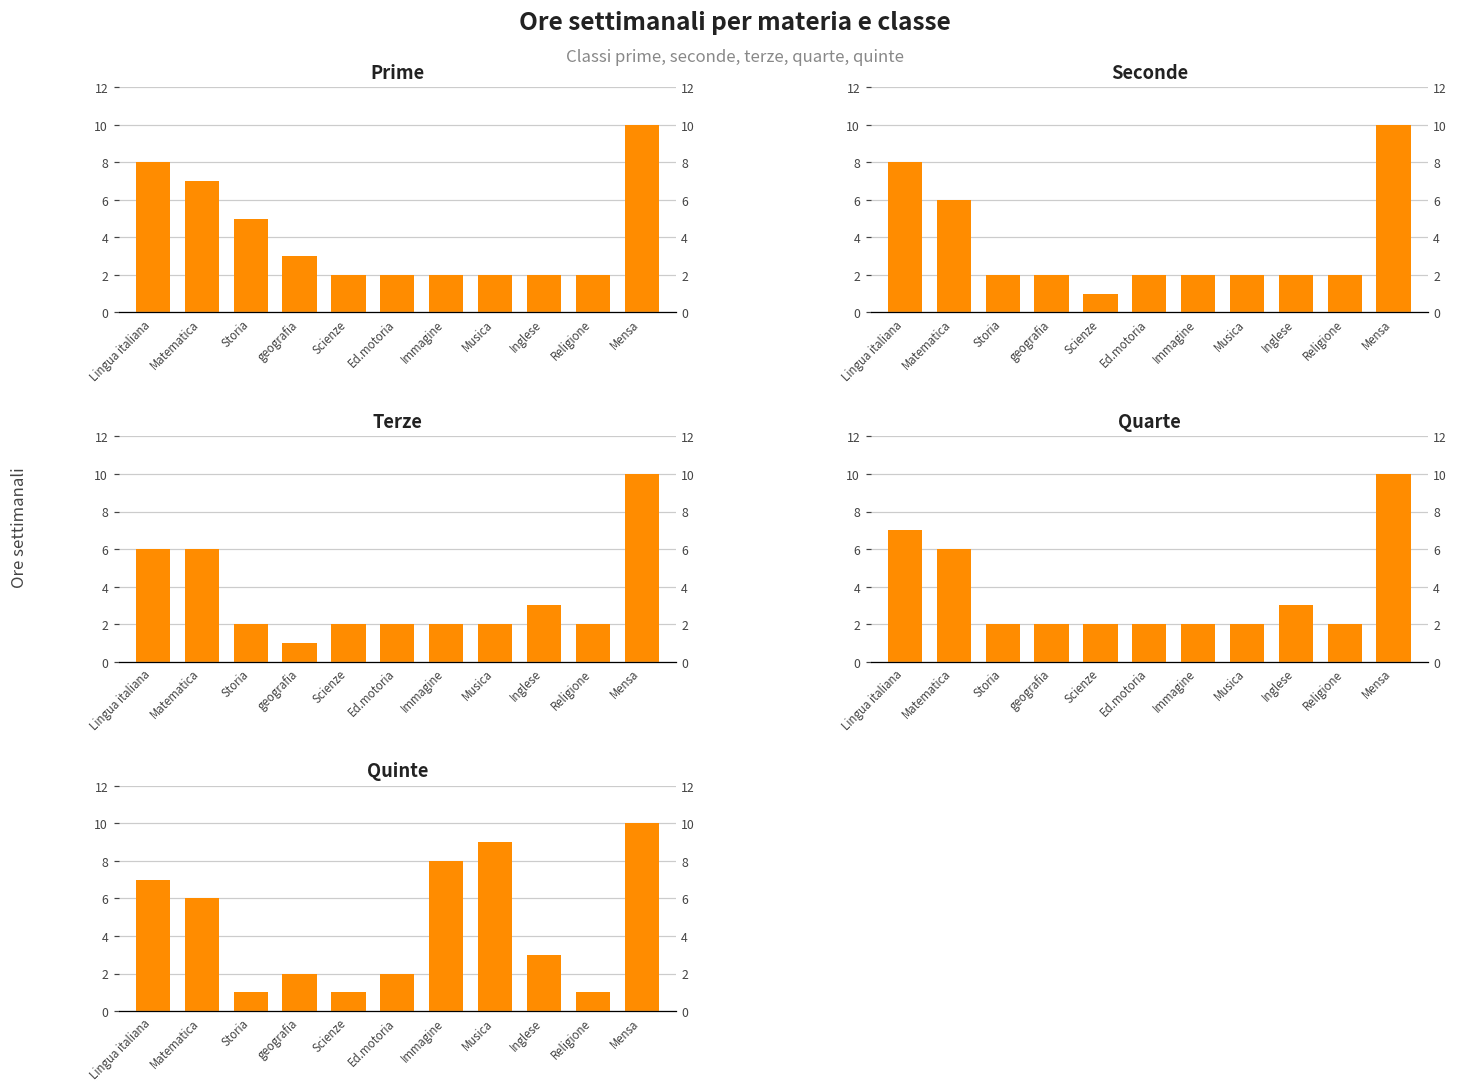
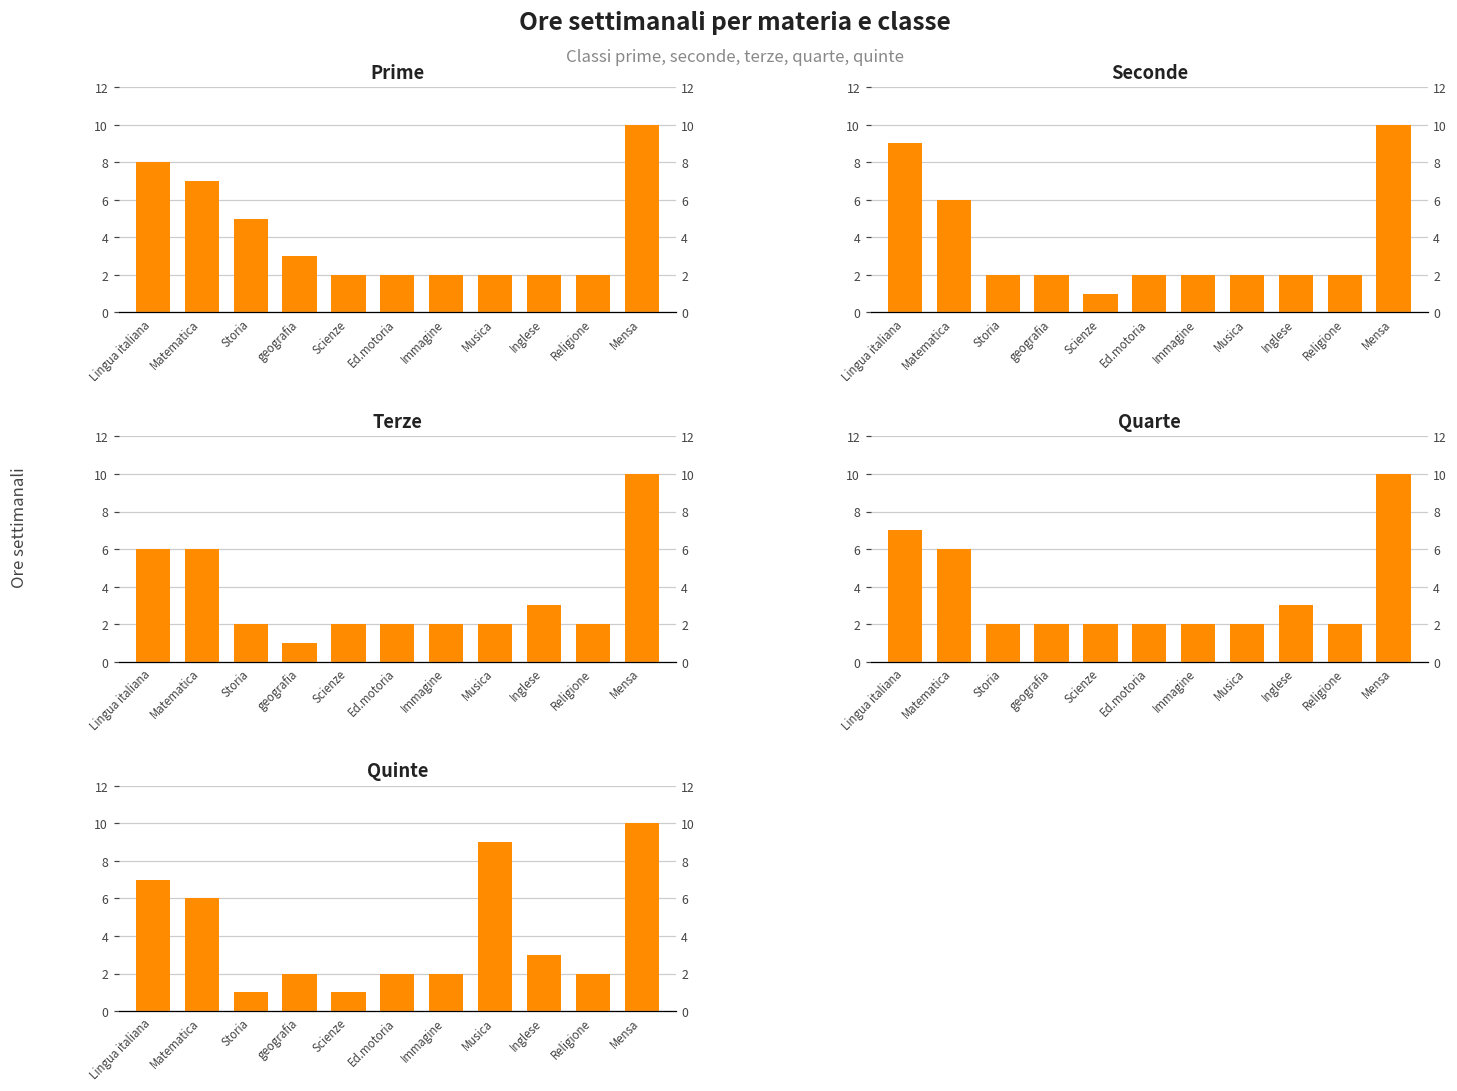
Seconde, Lingua italiana: 8 -> 9
Quinte, Immagine: 8 -> 2
Quinte, Religione: 1 -> 2
